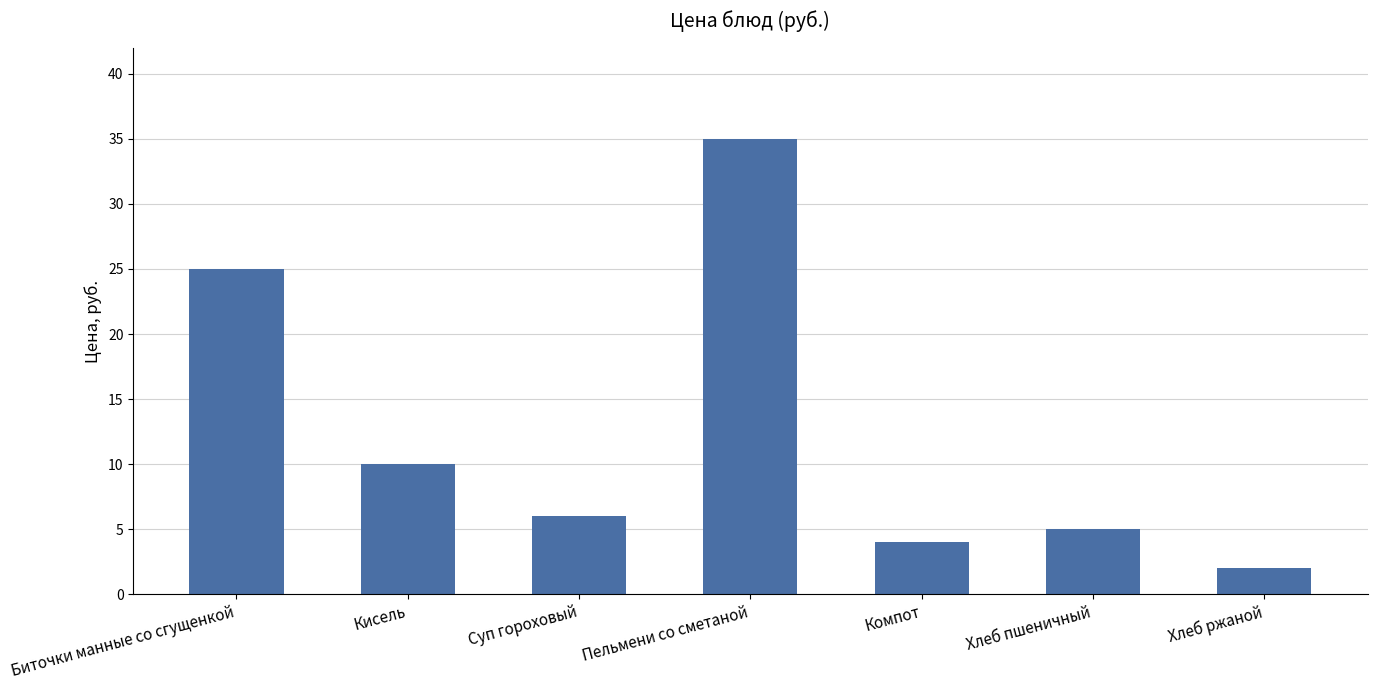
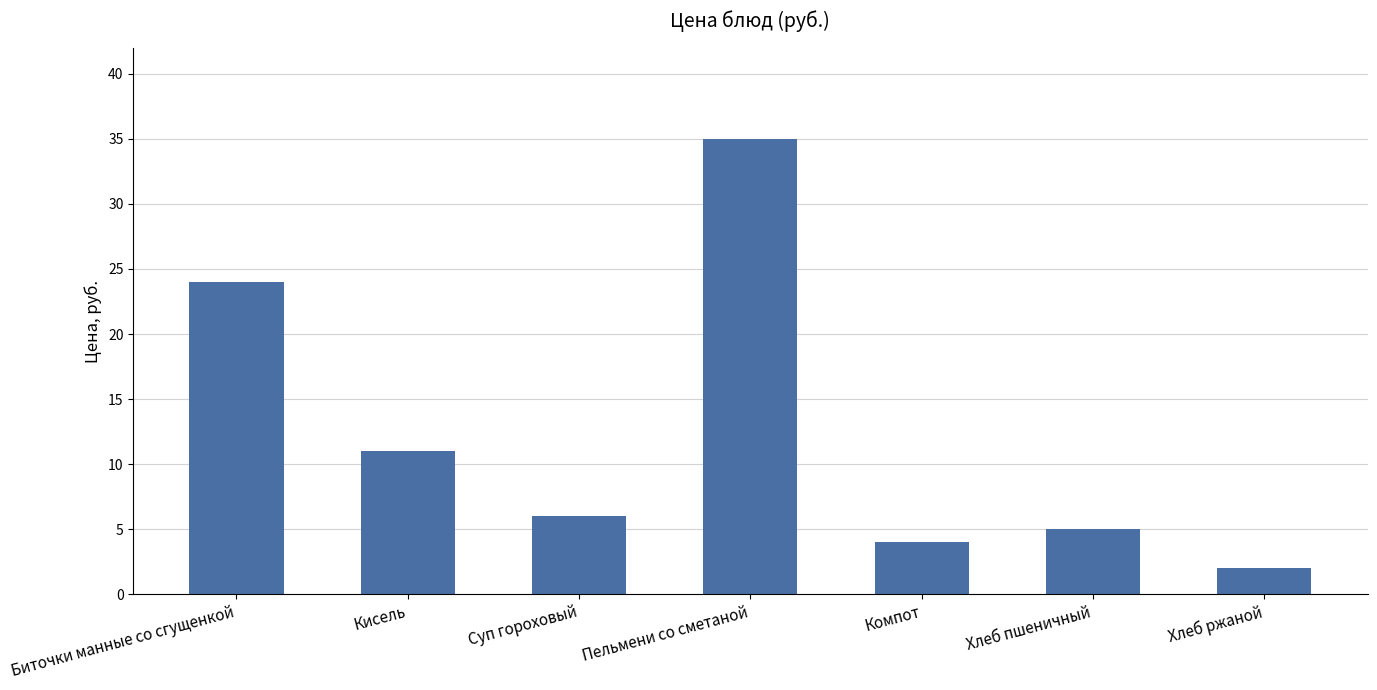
Биточки манные со сгущенкой: 25 -> 24
Кисель: 10 -> 11
